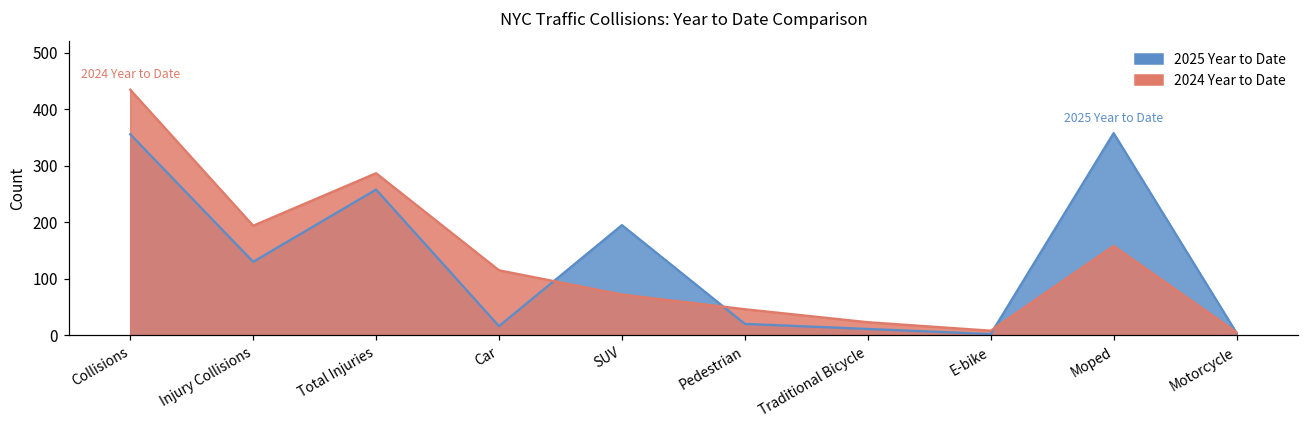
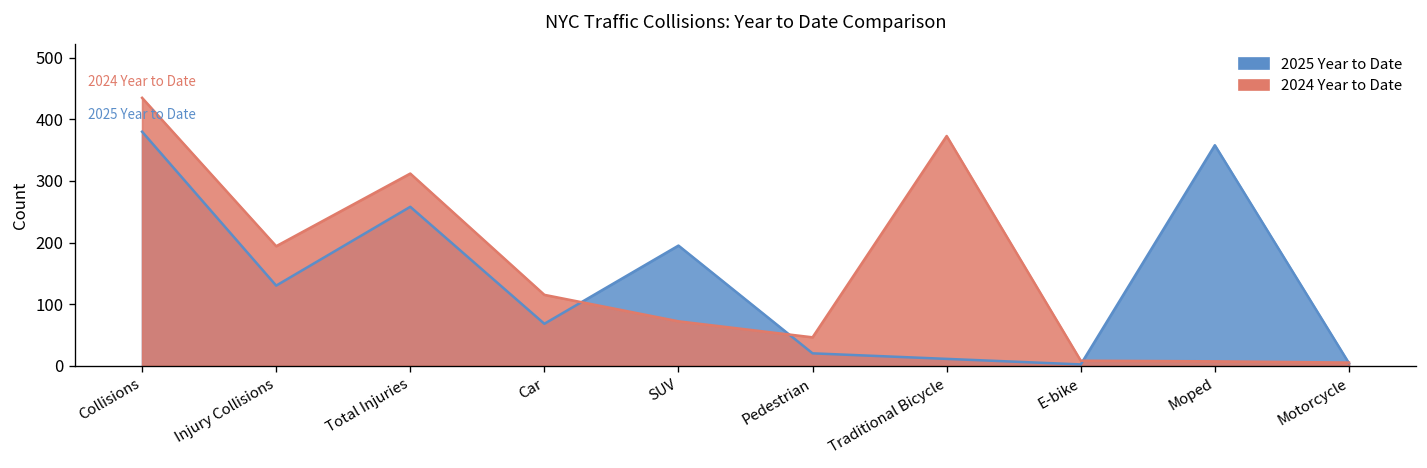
2025 Year to Date, Collisions: 360 -> 380
2024 Year to Date, Total Injuries: 290 -> 310
2025 Year to Date, Car: 20 -> 70
2024 Year to Date, Traditional Bicycle: 20 -> 370
2024 Year to Date, Moped: 160 -> 10
